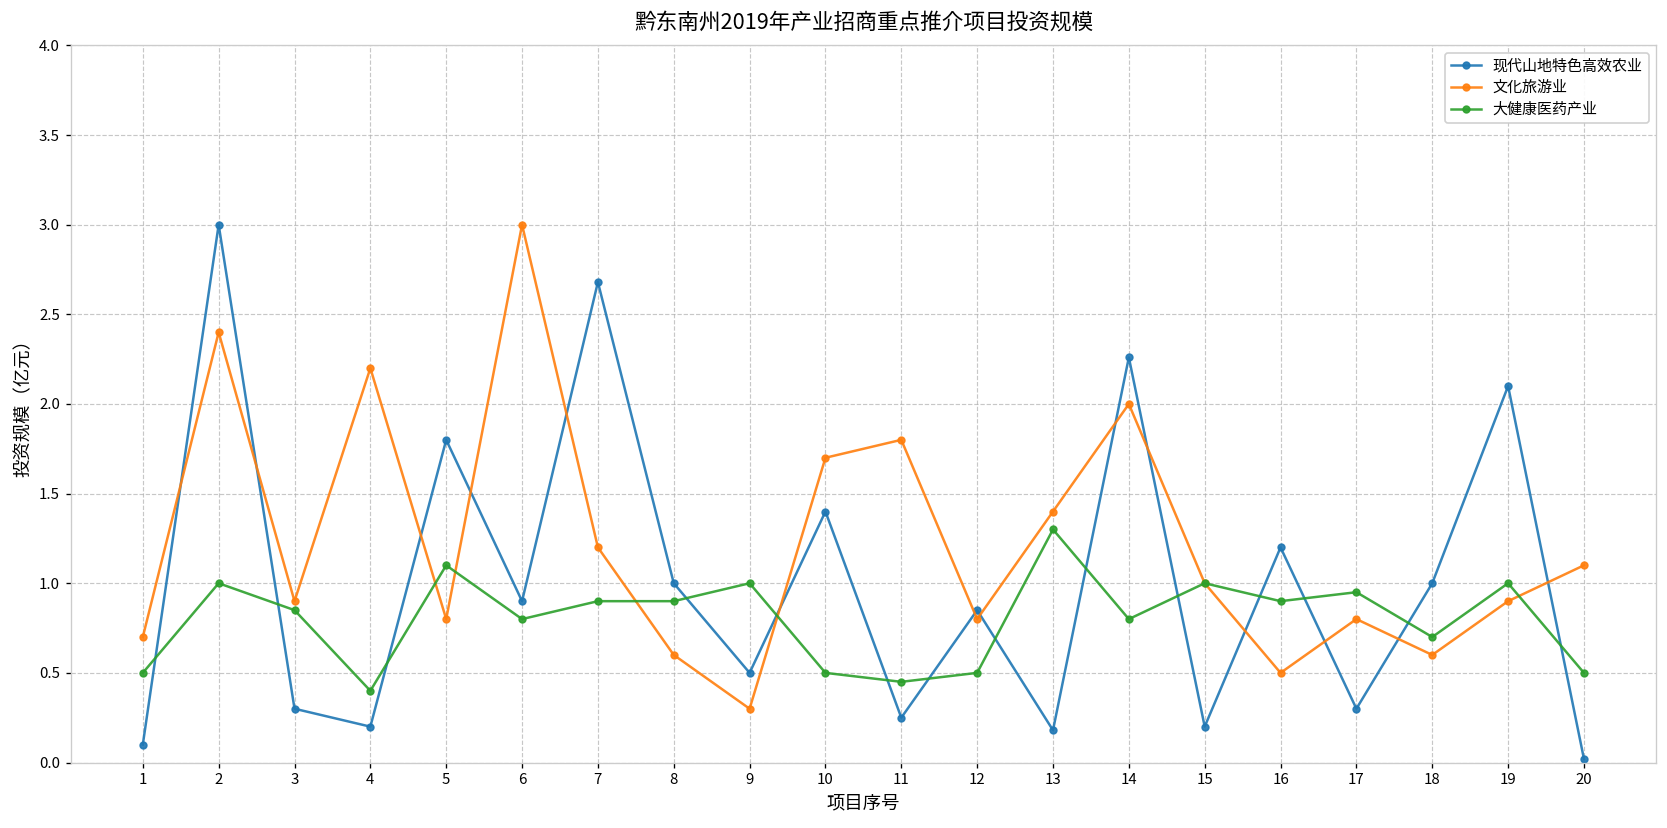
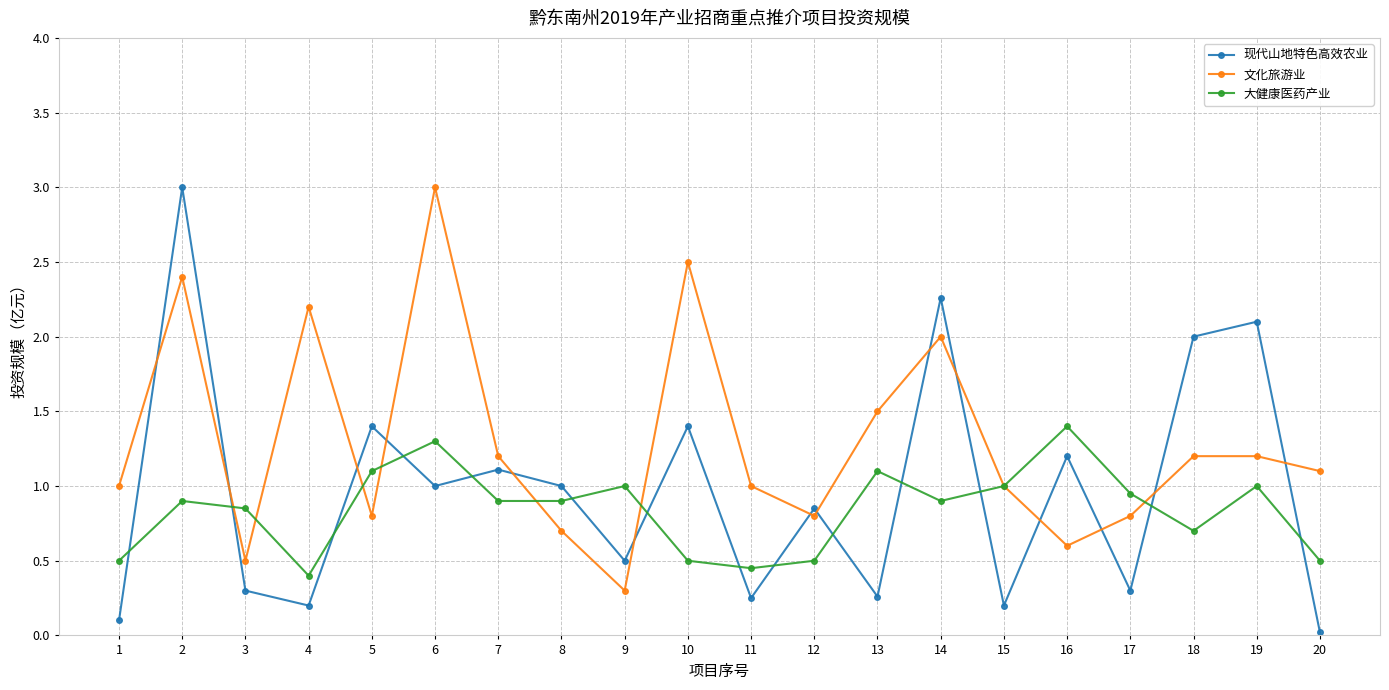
文化旅游业, 1: 0.7 -> 1.0
大健康医药产业, 2: 1.0 -> 0.9
文化旅游业, 3: 0.9 -> 0.5
现代山地特色高效农业, 5: 1.8 -> 1.4
现代山地特色高效农业, 6: 0.9 -> 1.0
大健康医药产业, 6: 0.8 -> 1.3
现代山地特色高效农业, 7: 2.68 -> 1.11
文化旅游业, 8: 0.6 -> 0.7
文化旅游业, 10: 1.7 -> 2.5
文化旅游业, 11: 1.8 -> 1.0
现代山地特色高效农业, 13: 0.18 -> 0.26
文化旅游业, 13: 1.4 -> 1.5
大健康医药产业, 13: 1.3 -> 1.1
大健康医药产业, 14: 0.8 -> 0.9
文化旅游业, 16: 0.5 -> 0.6
大健康医药产业, 16: 0.9 -> 1.4
现代山地特色高效农业, 18: 1 -> 2
文化旅游业, 18: 0.6 -> 1.2
文化旅游业, 19: 0.9 -> 1.2
